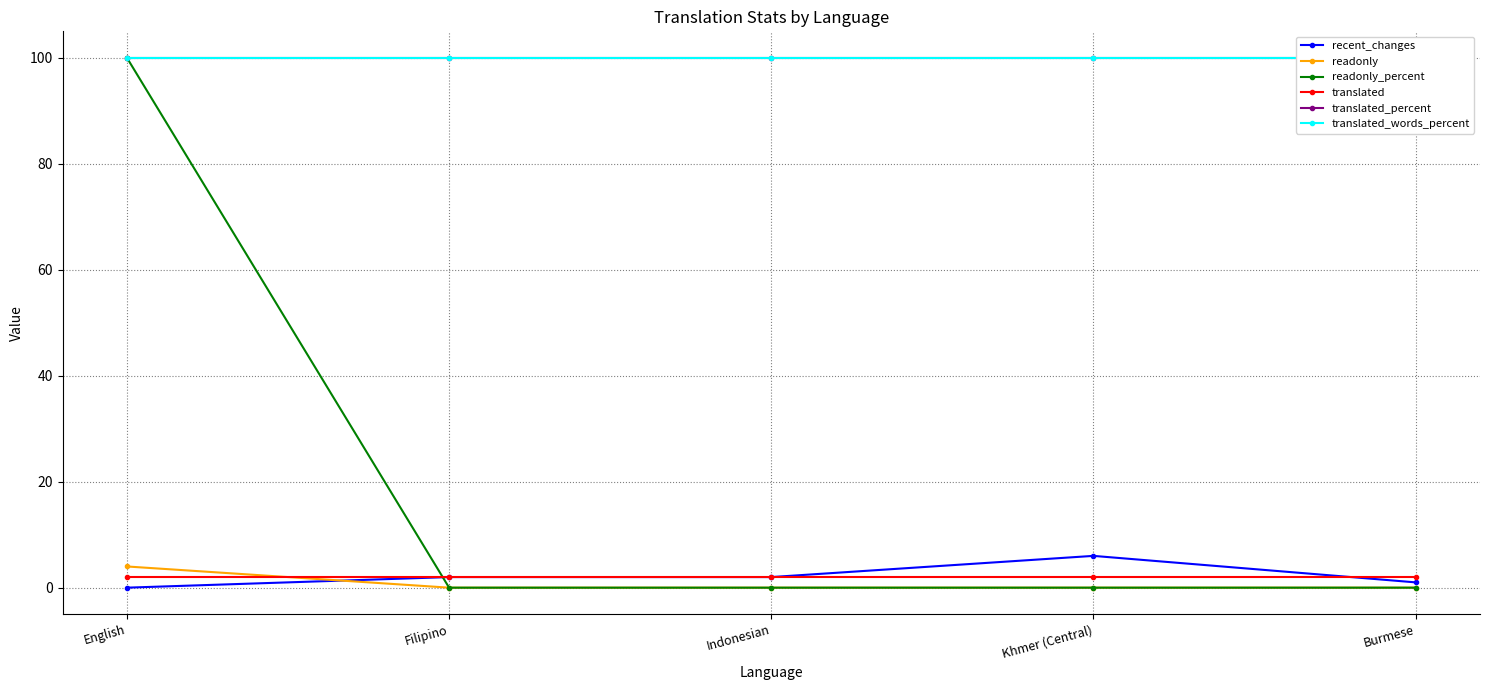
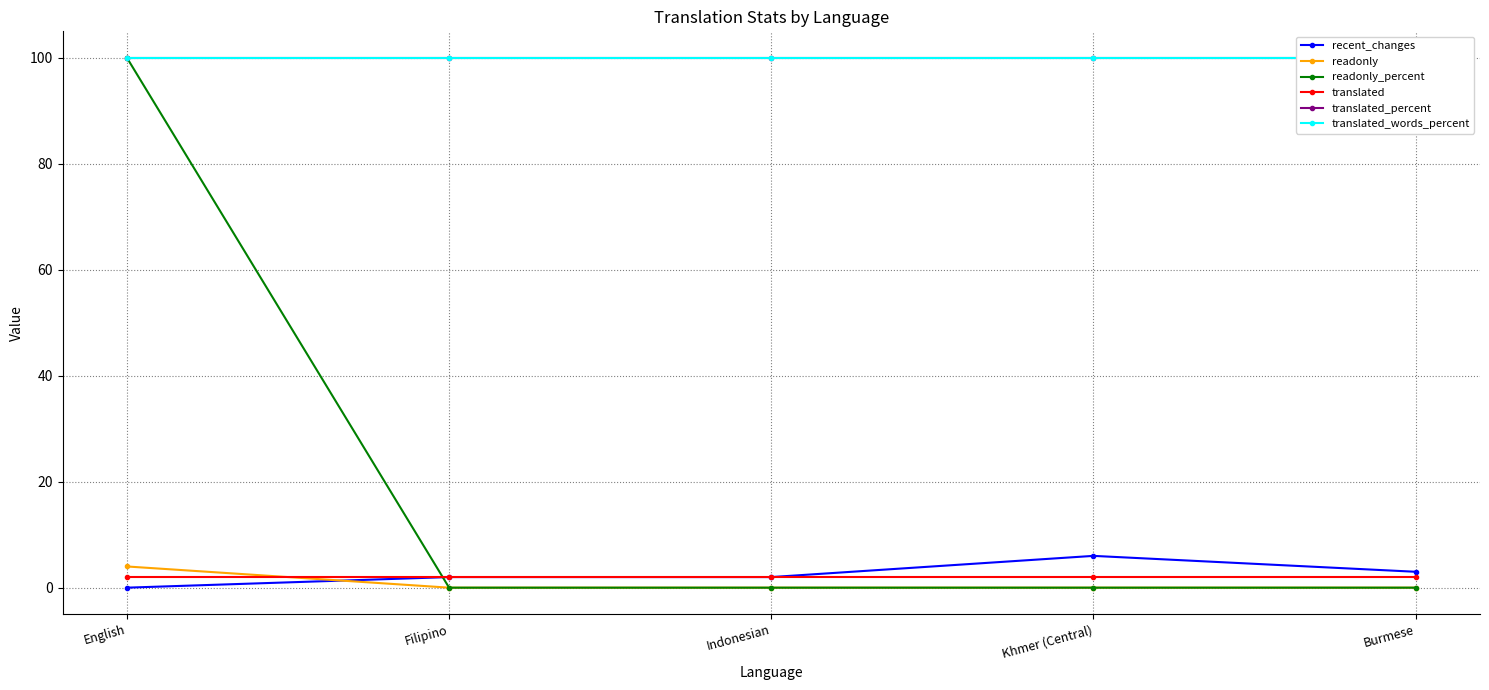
recent_changes, Burmese: 1 -> 3
